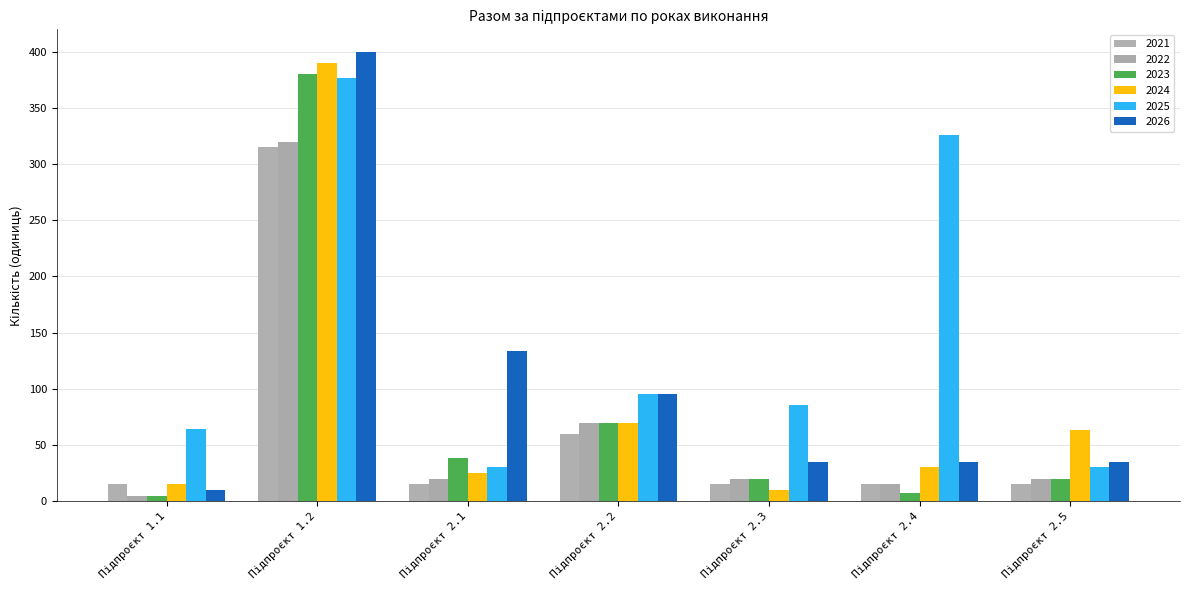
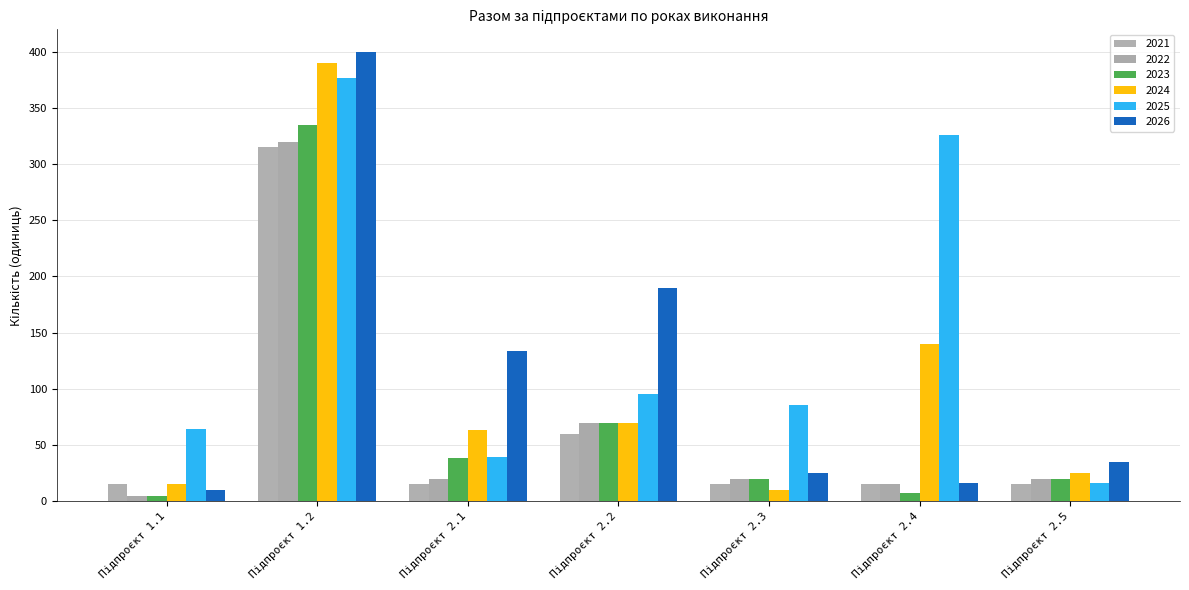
2023, Підпроєкт 1.2: 380 -> 335
2024, Підпроєкт 2.1: 25 -> 63
2025, Підпроєкт 2.1: 30 -> 39
2026, Підпроєкт 2.2: 95 -> 190
2026, Підпроєкт 2.3: 35 -> 25
2024, Підпроєкт 2.4: 30 -> 140
2026, Підпроєкт 2.4: 35 -> 16
2024, Підпроєкт 2.5: 63 -> 25
2025, Підпроєкт 2.5: 30 -> 16
